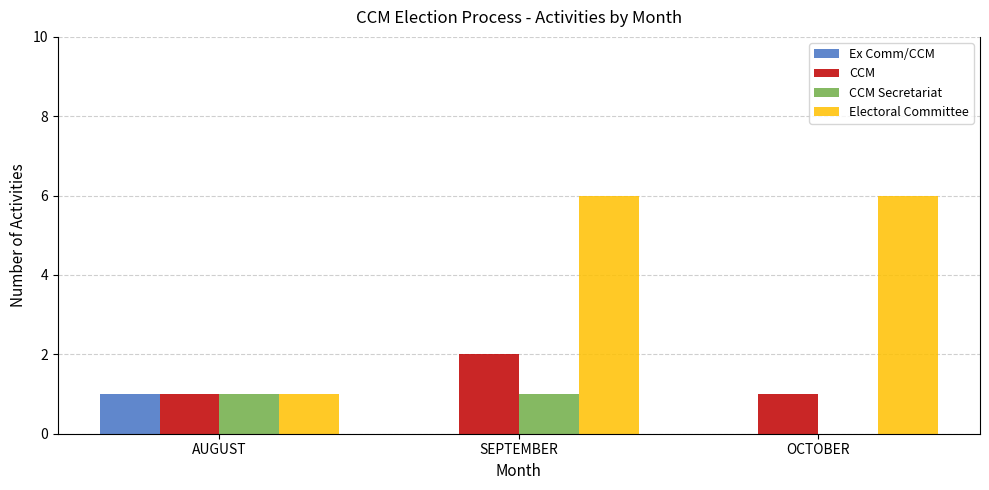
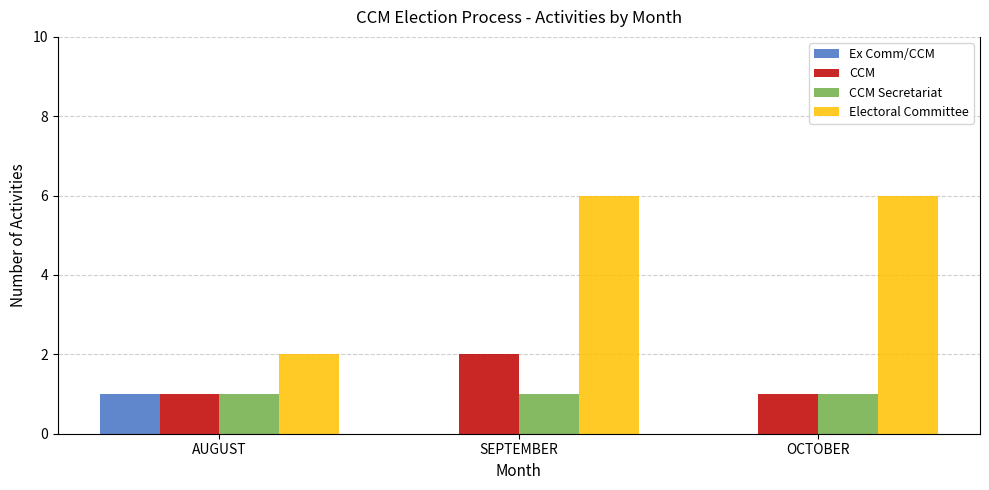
Electoral Committee, AUGUST: 1 -> 2
CCM Secretariat, OCTOBER: 0 -> 1
